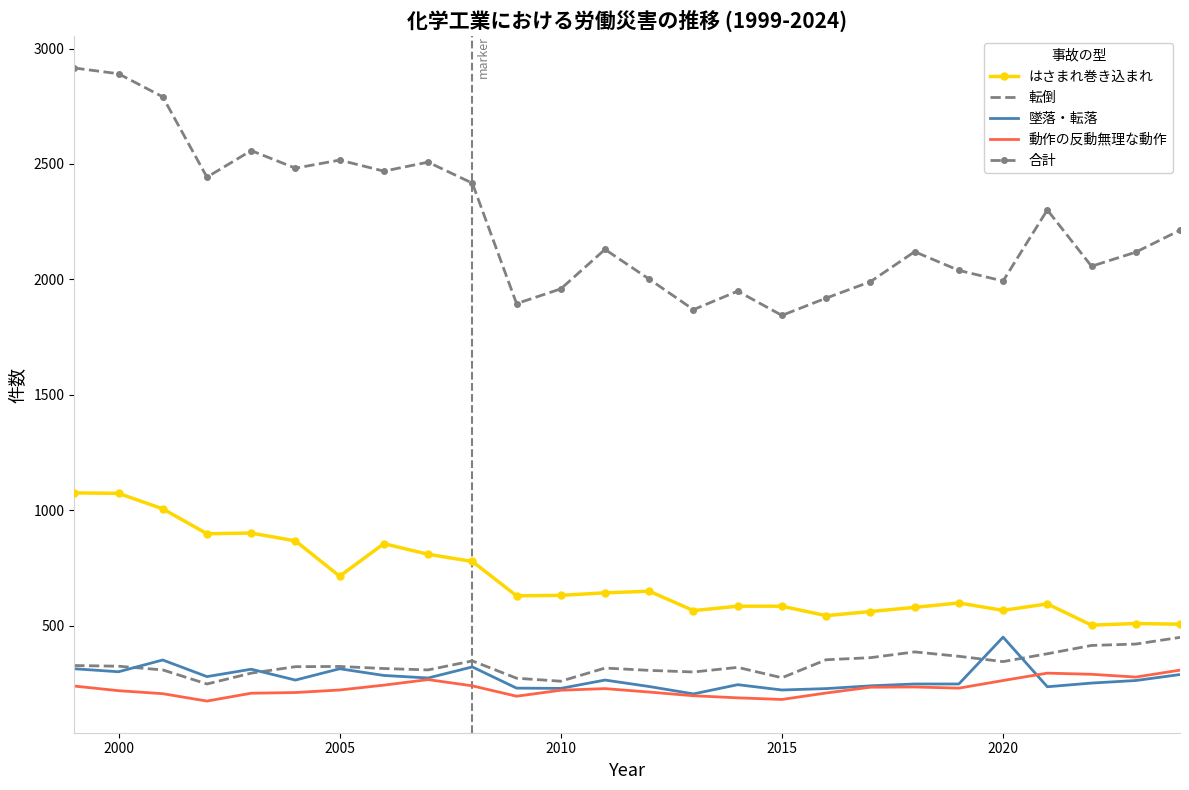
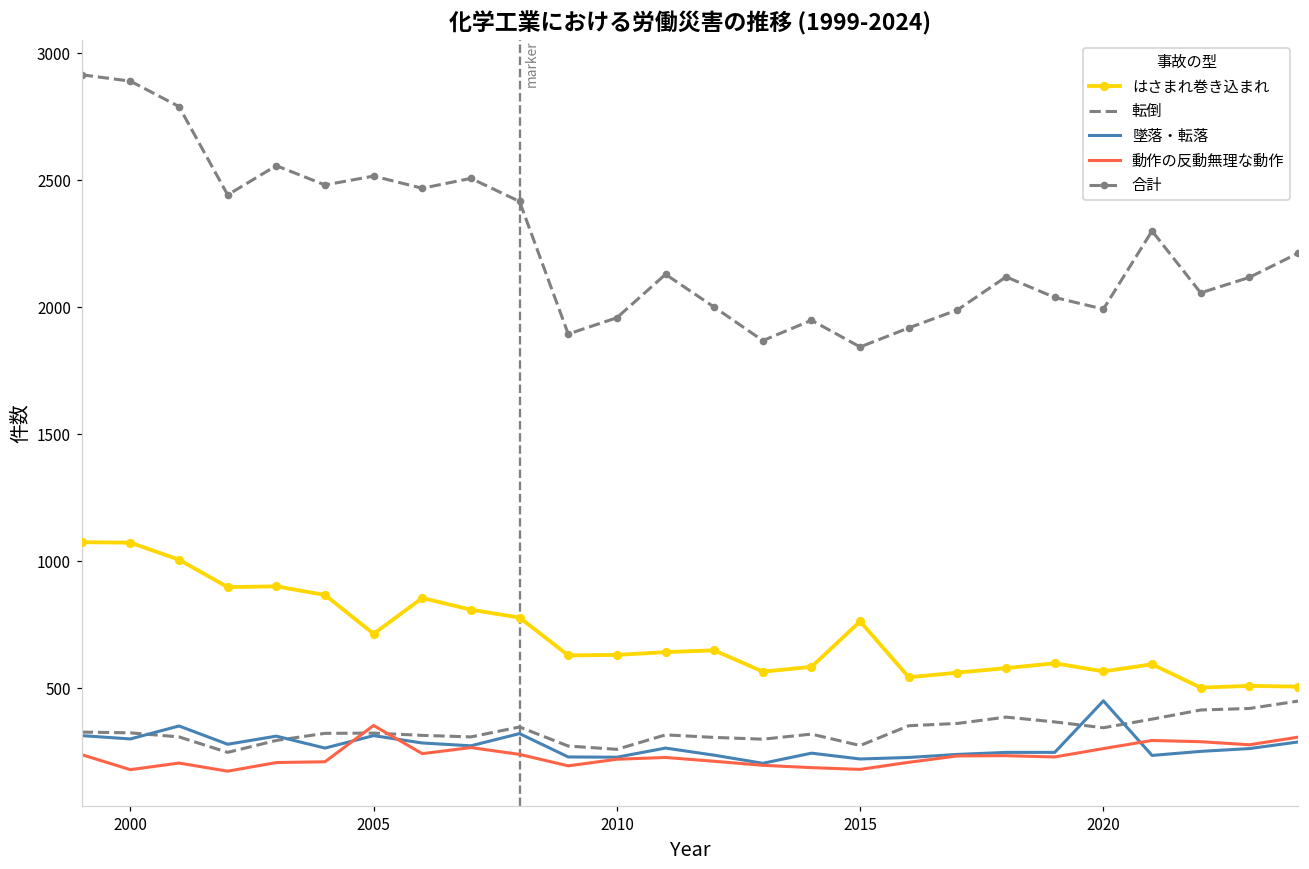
動作の反動無理な動作, 2000: 220 -> 180
動作の反動無理な動作, 2005: 220 -> 350
はさまれ巻き込まれ, 2015: 580 -> 760
